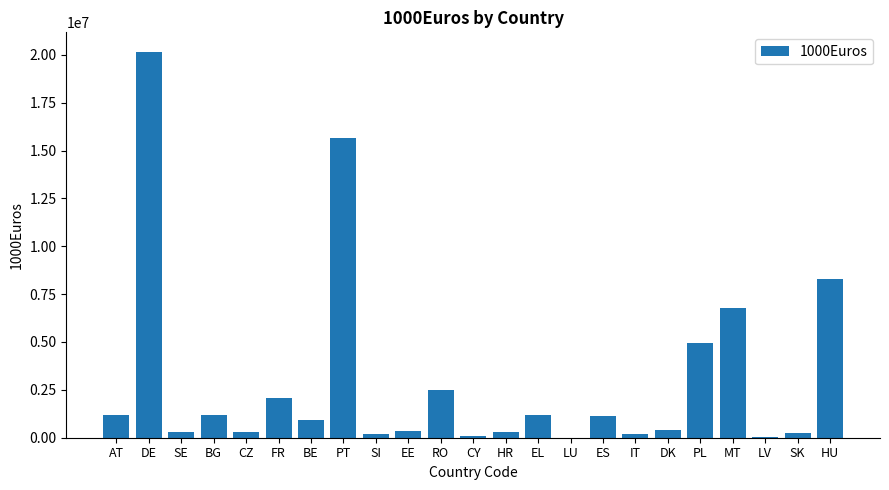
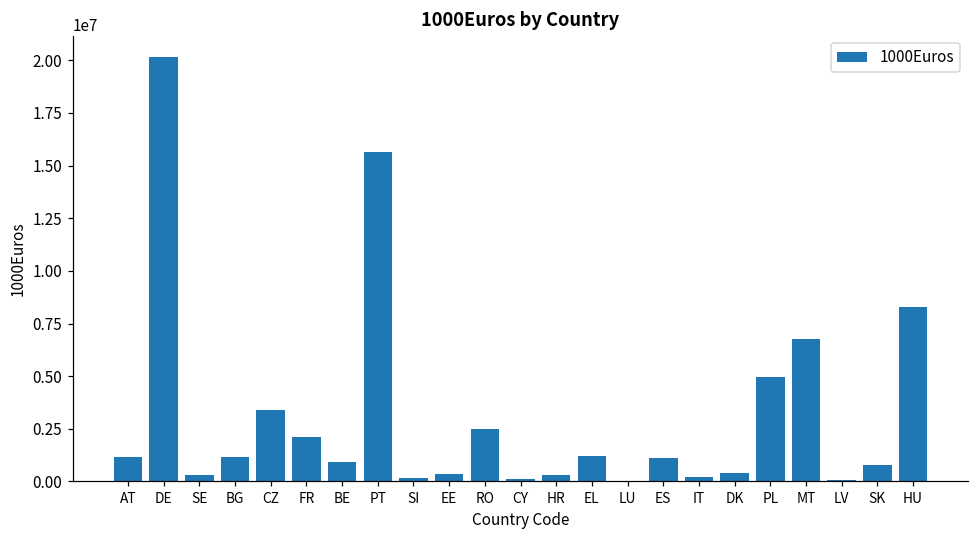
CZ: 300000 -> 3400000
SK: 300000 -> 800000
